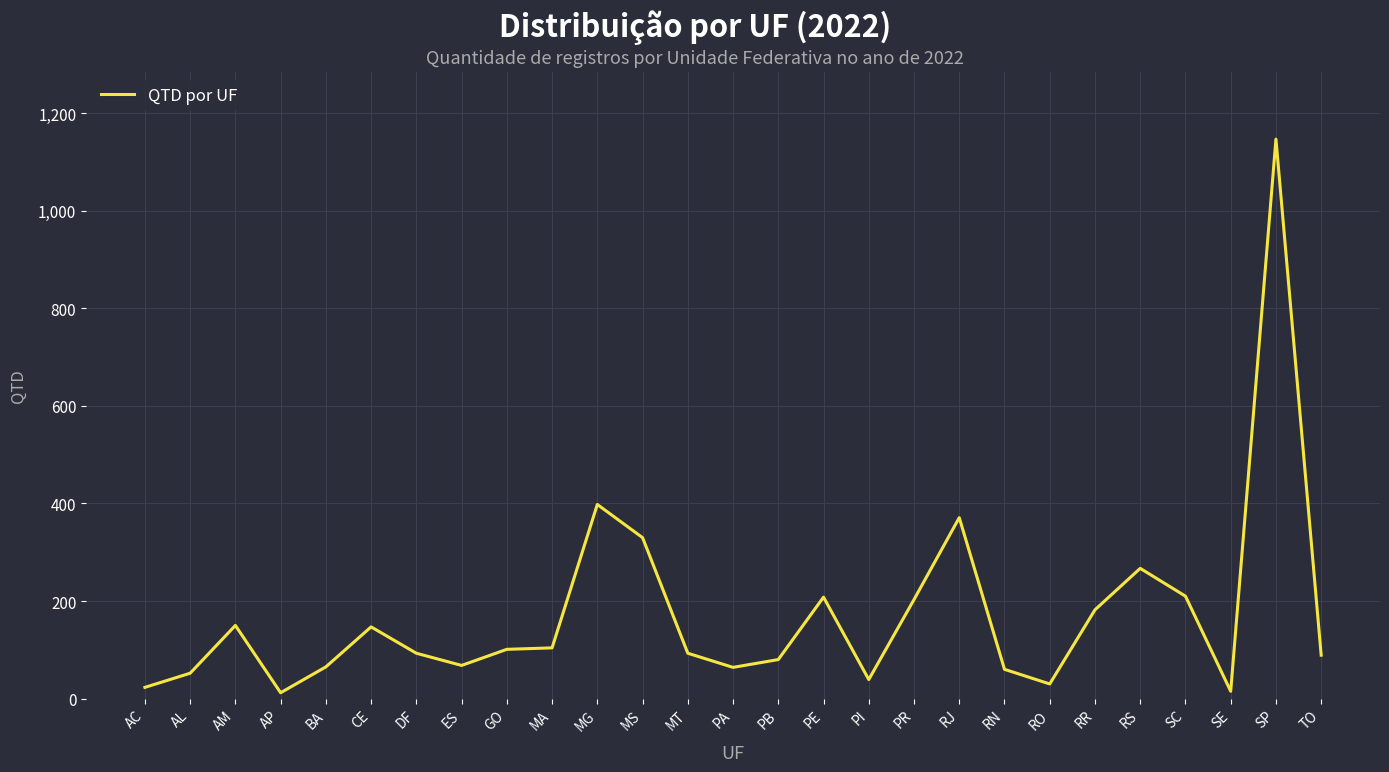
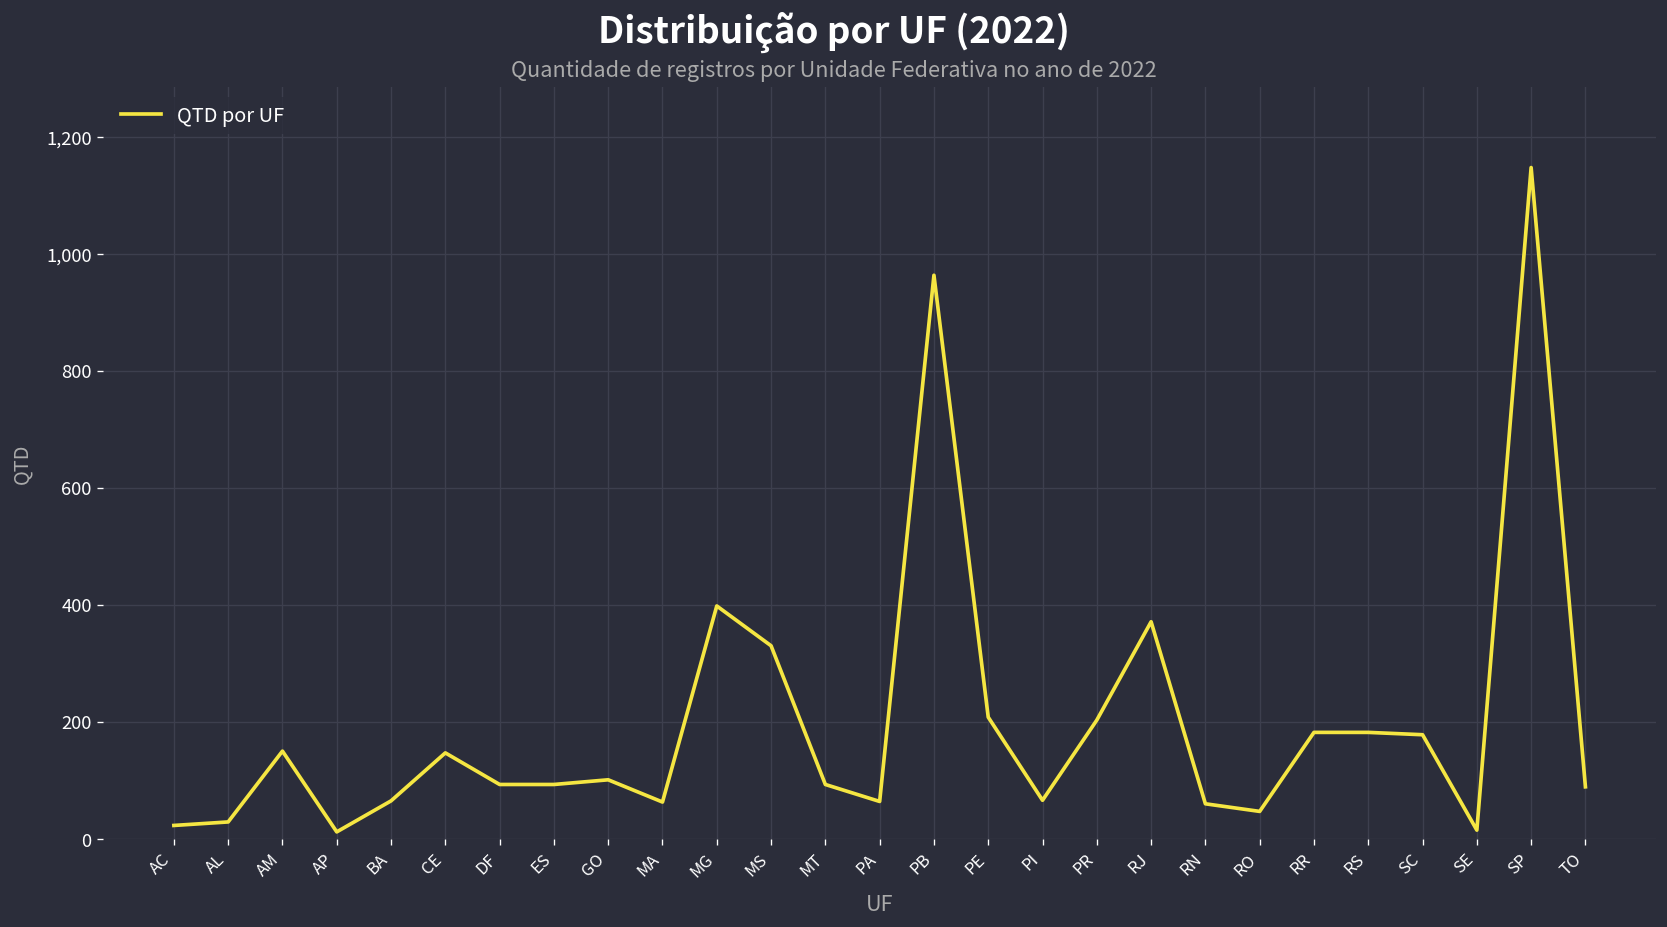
AL: 50 -> 30
ES: 70 -> 90
MA: 100 -> 60
PB: 80 -> 960
PI: 40 -> 70
RO: 30 -> 50
RS: 270 -> 180
SC: 210 -> 180
